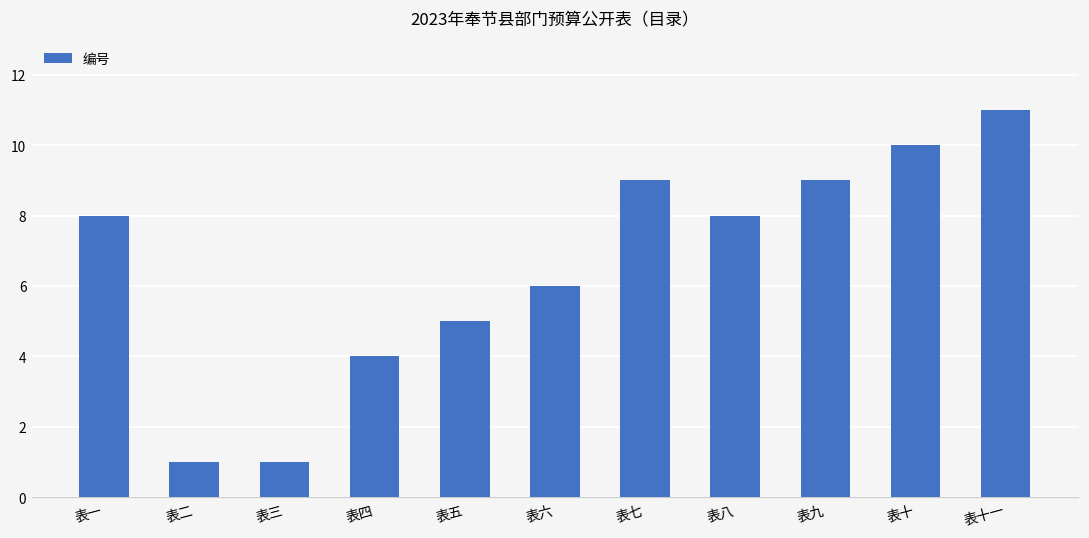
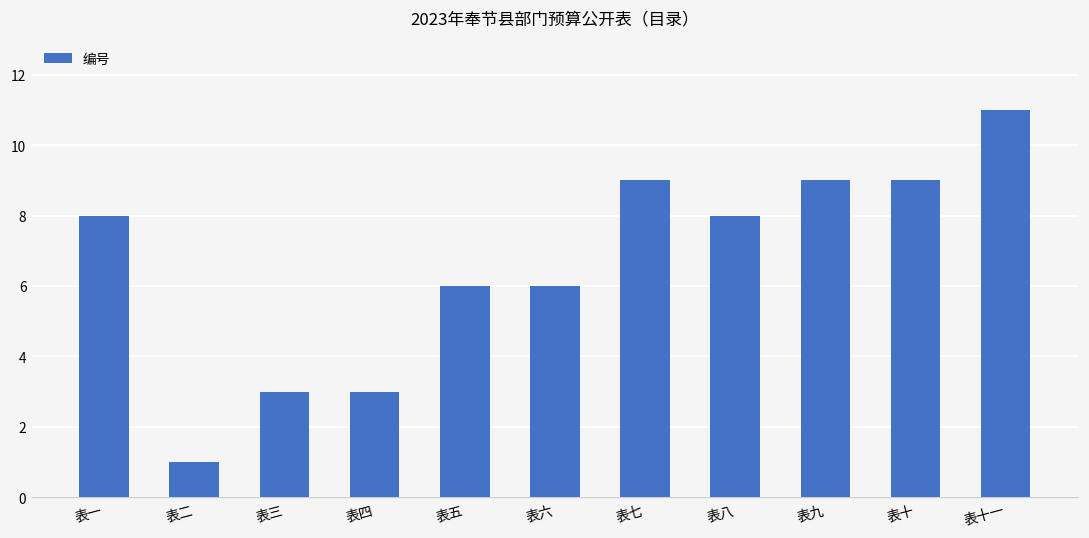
表三: 1 -> 3
表四: 4 -> 3
表五: 5 -> 6
表十: 10 -> 9
